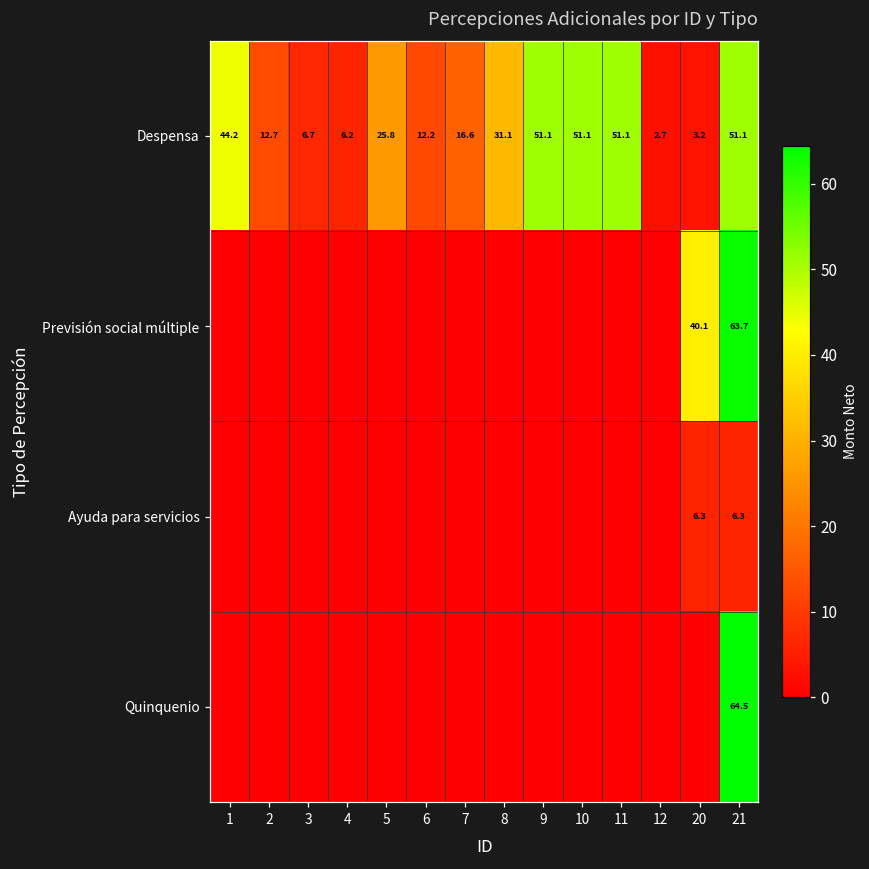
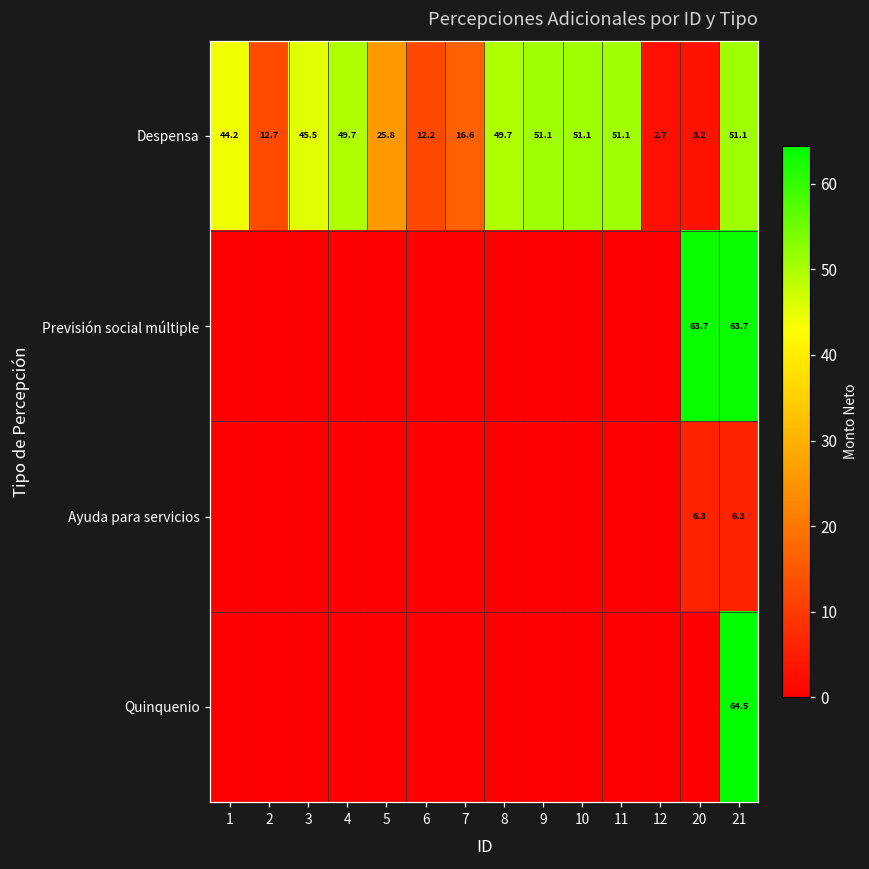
Despensa, 3: 6.7 -> 45.5
Despensa, 4: 6.2 -> 49.7
Despensa, 8: 31.1 -> 49.7
Previsión social múltiple, 20: 40.1 -> 63.7
